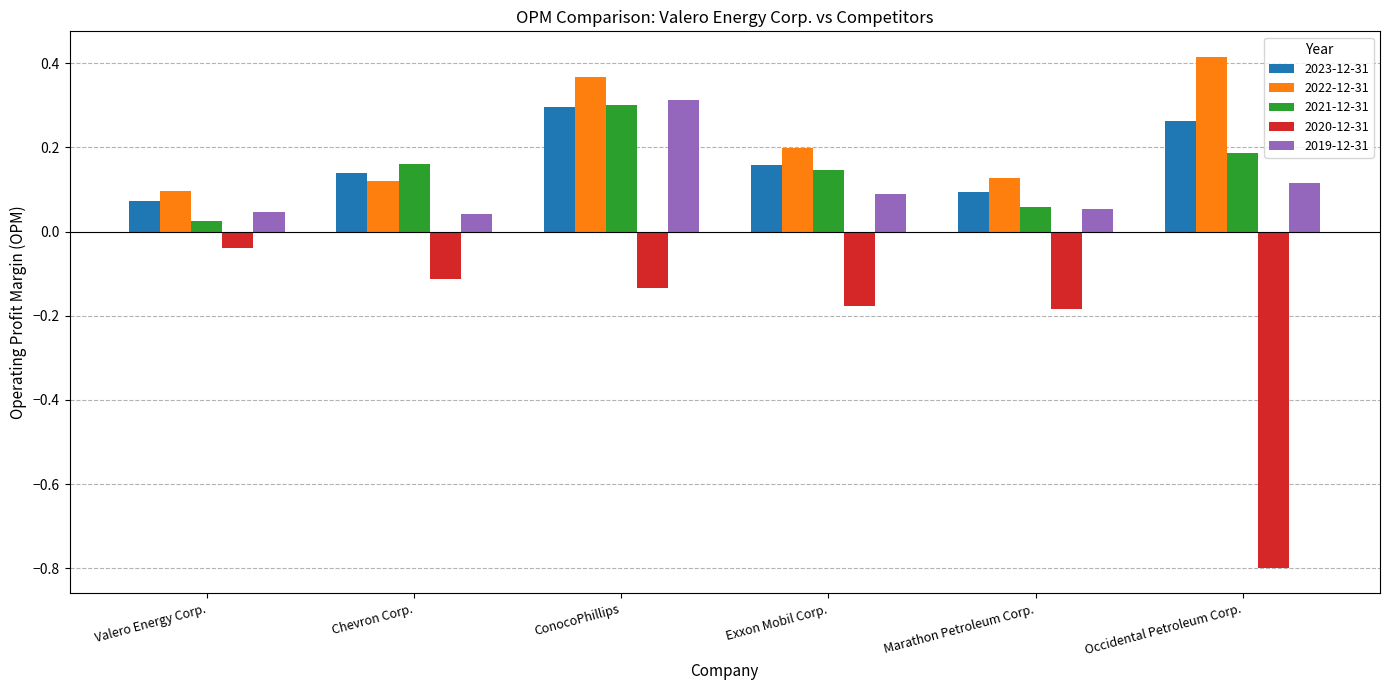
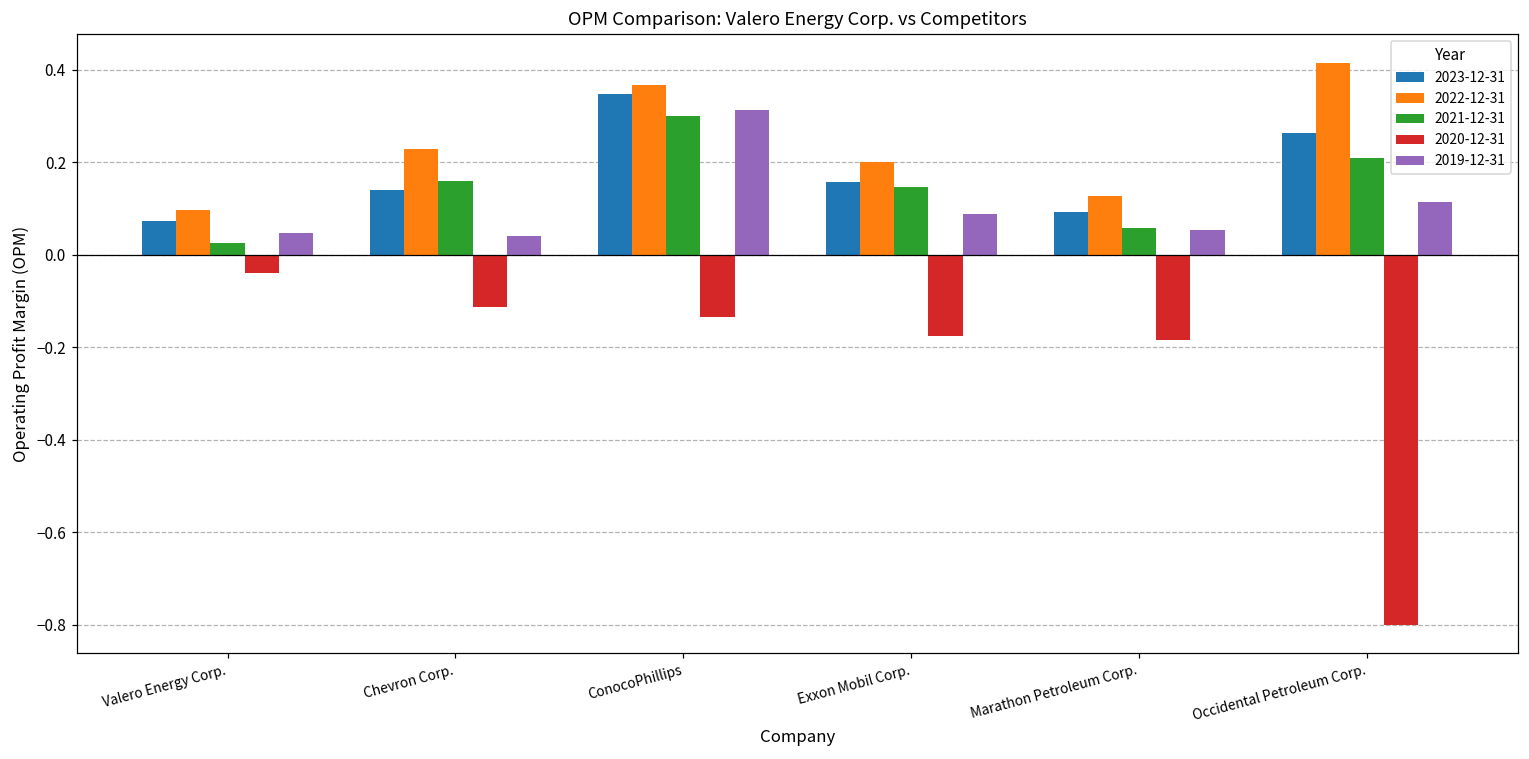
2022-12-31, Chevron Corp.: 0.12 -> 0.23
2023-12-31, ConocoPhillips: 0.30 -> 0.35
2021-12-31, Occidental Petroleum Corp.: 0.19 -> 0.21
